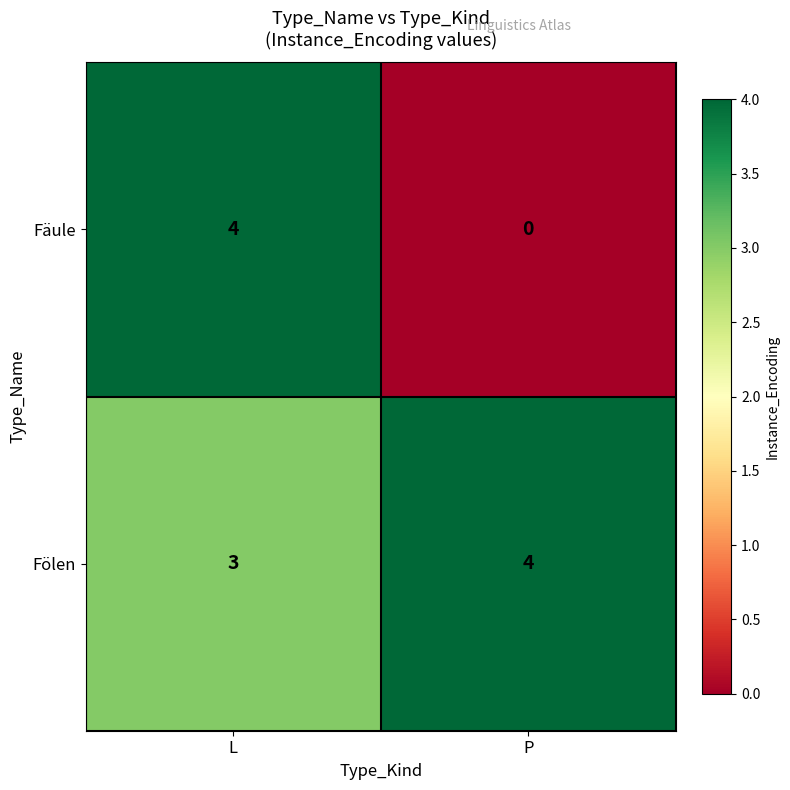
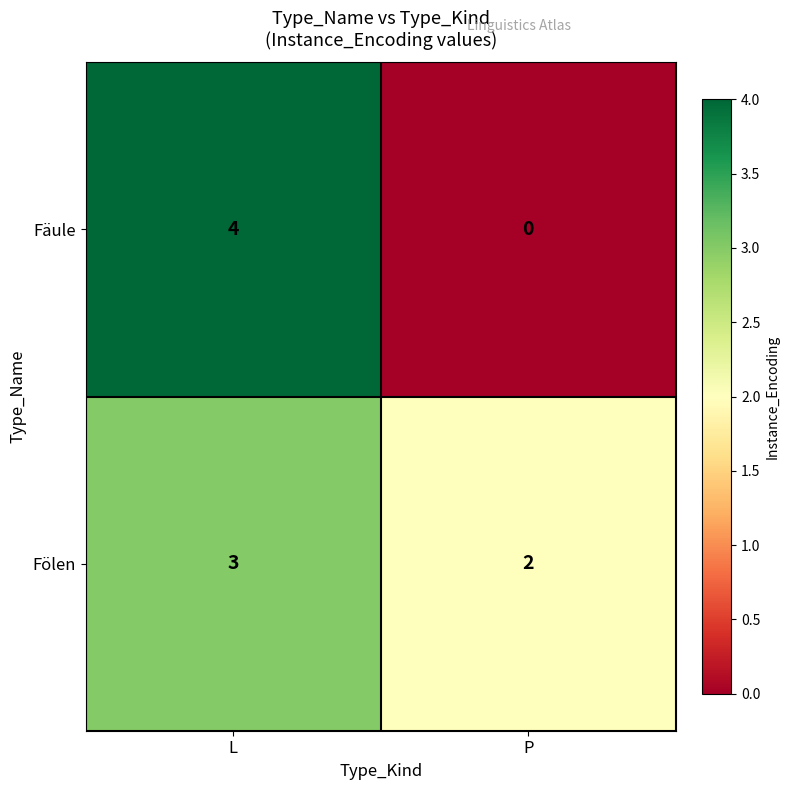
Fölen, P: 4 -> 2
